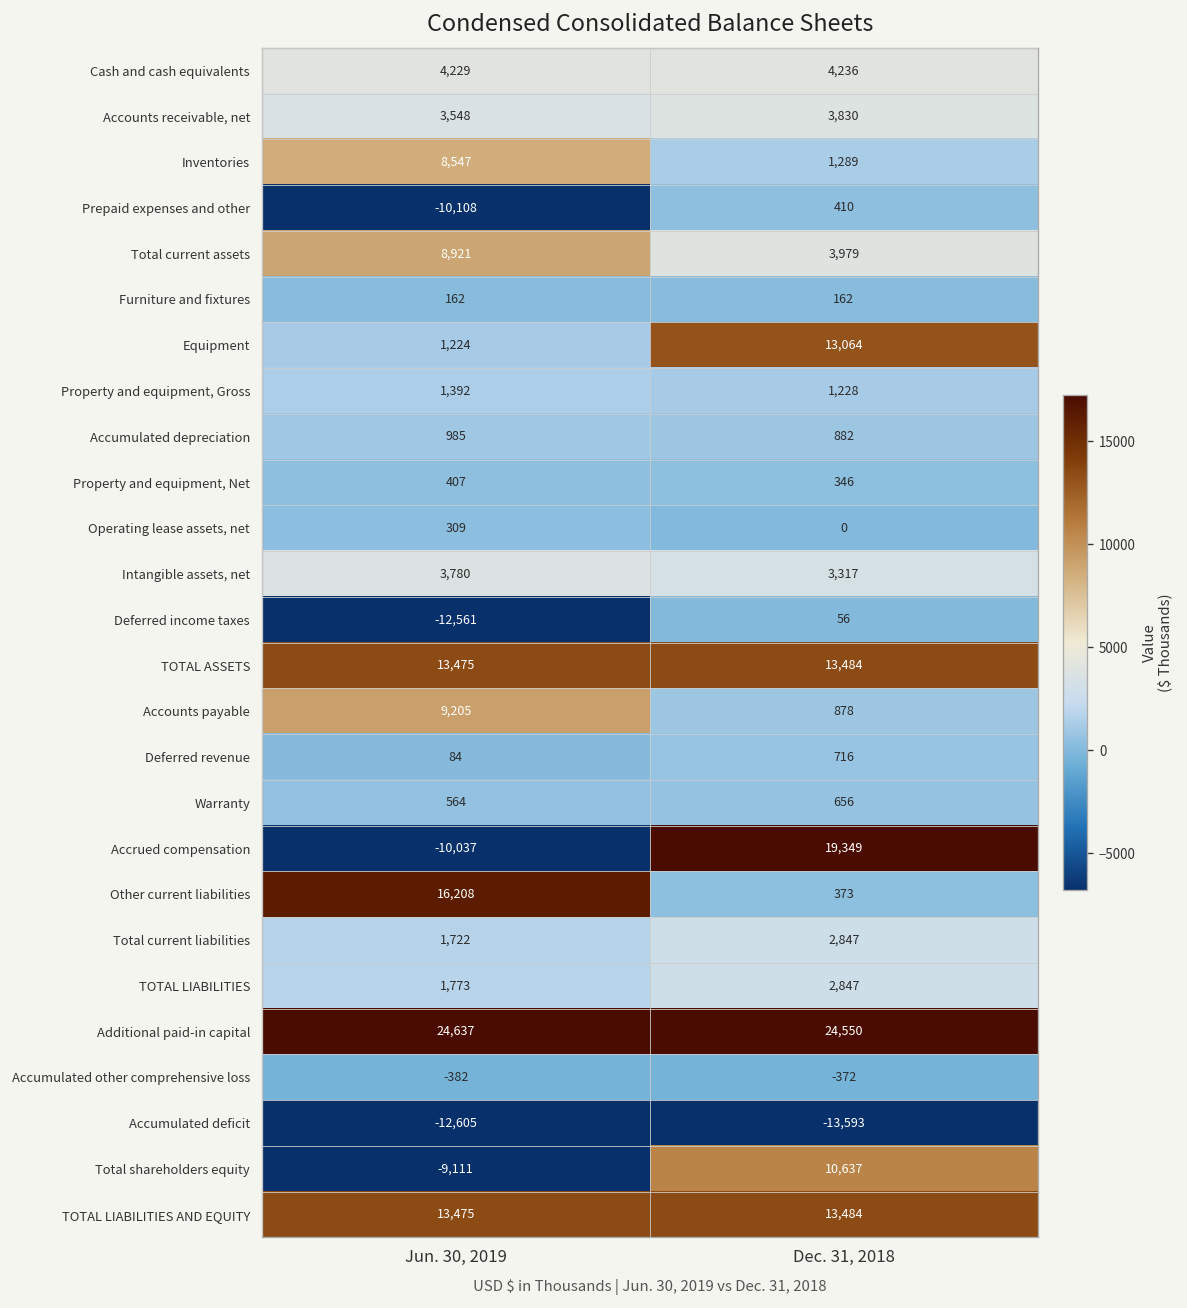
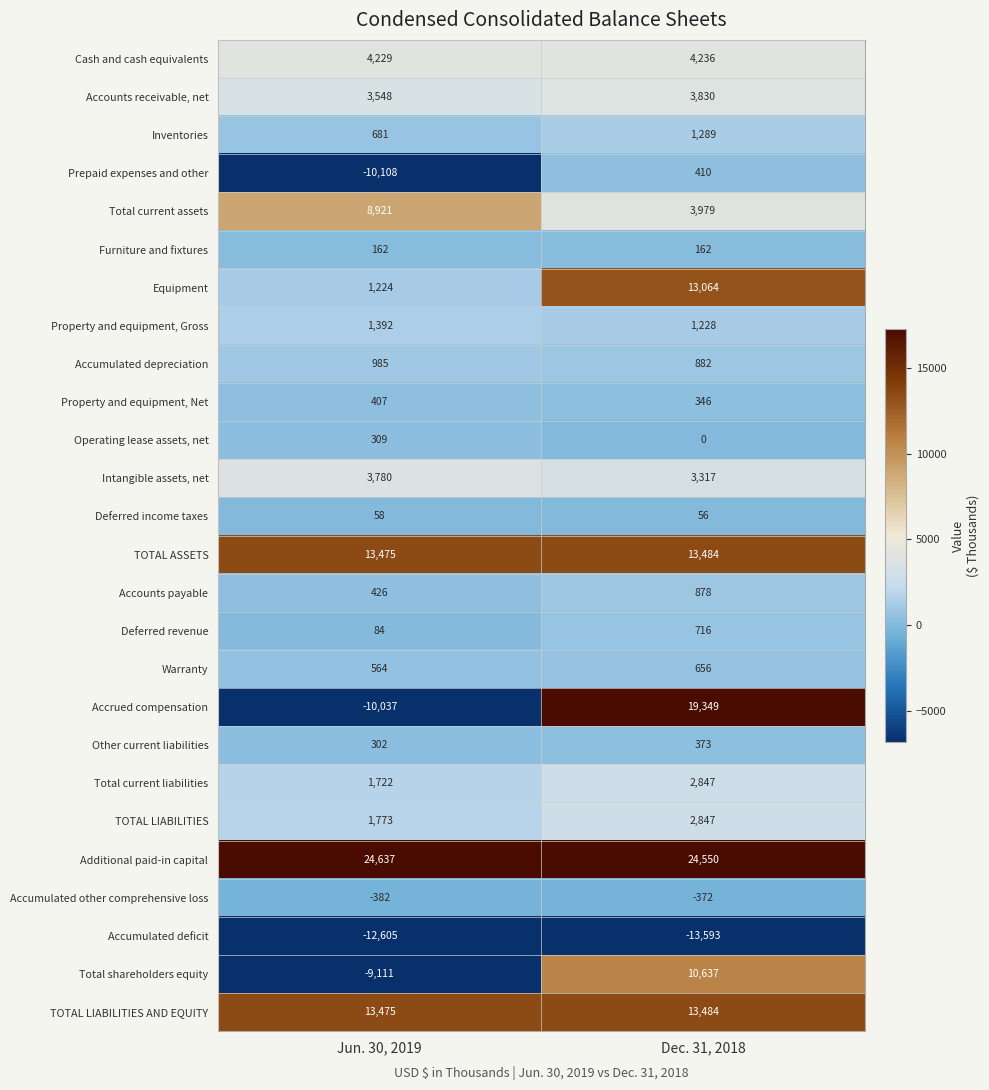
Inventories, Jun. 30, 2019: 8,547 -> 681
Deferred income taxes, Jun. 30, 2019: -12,561 -> 58
Accounts payable, Jun. 30, 2019: 9,205 -> 426
Other current liabilities, Jun. 30, 2019: 16,208 -> 302
